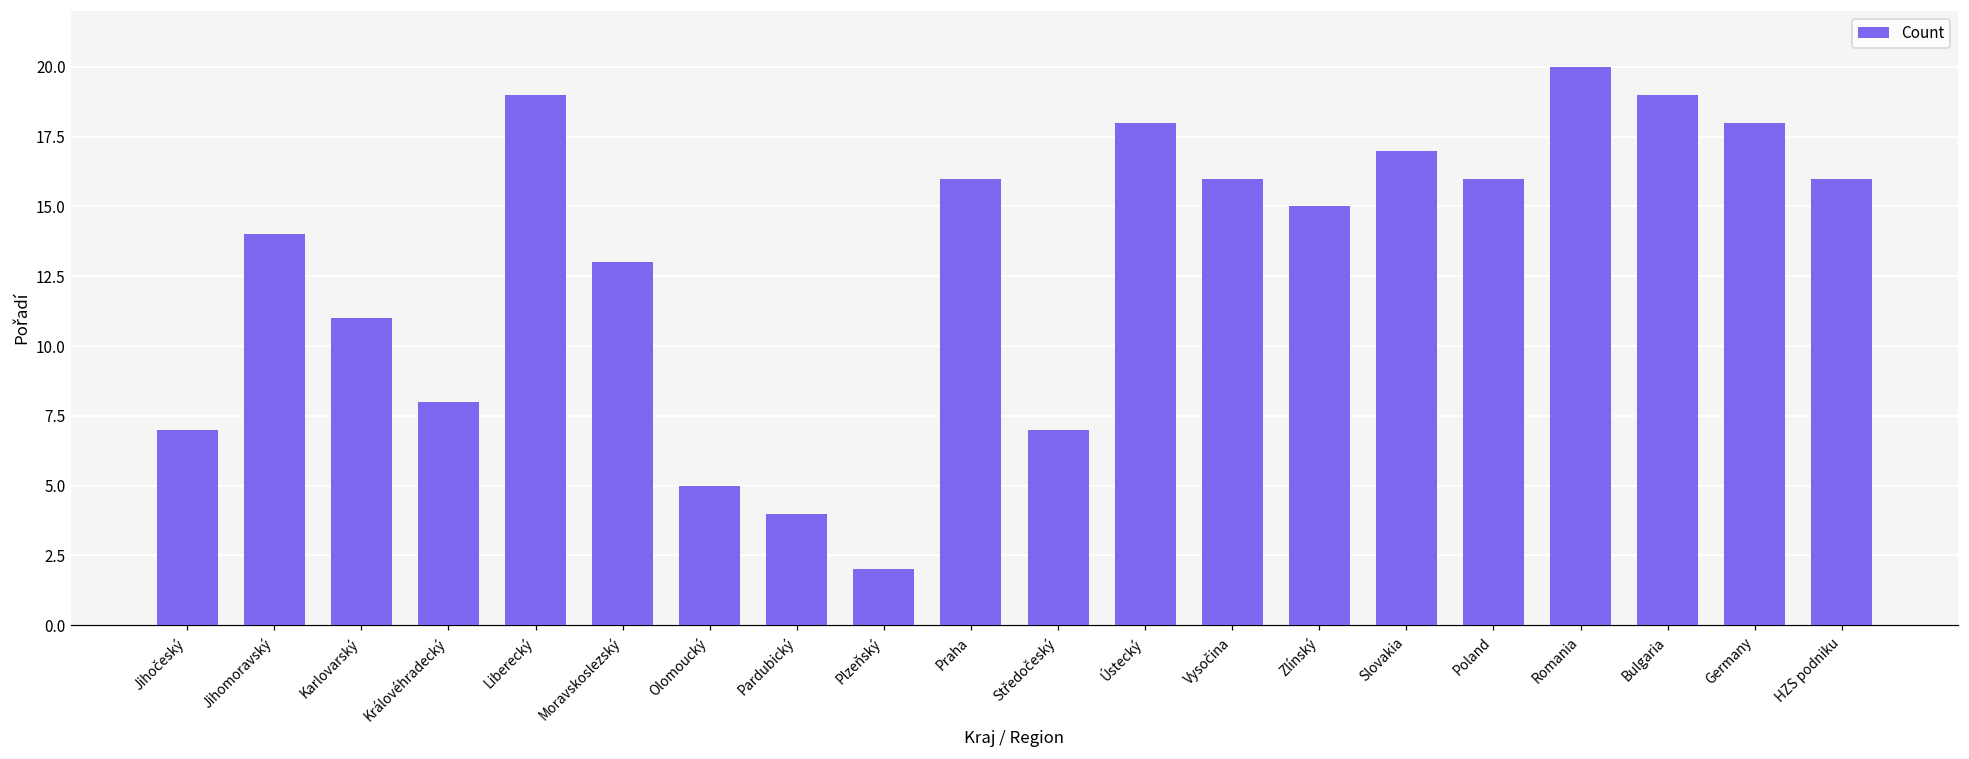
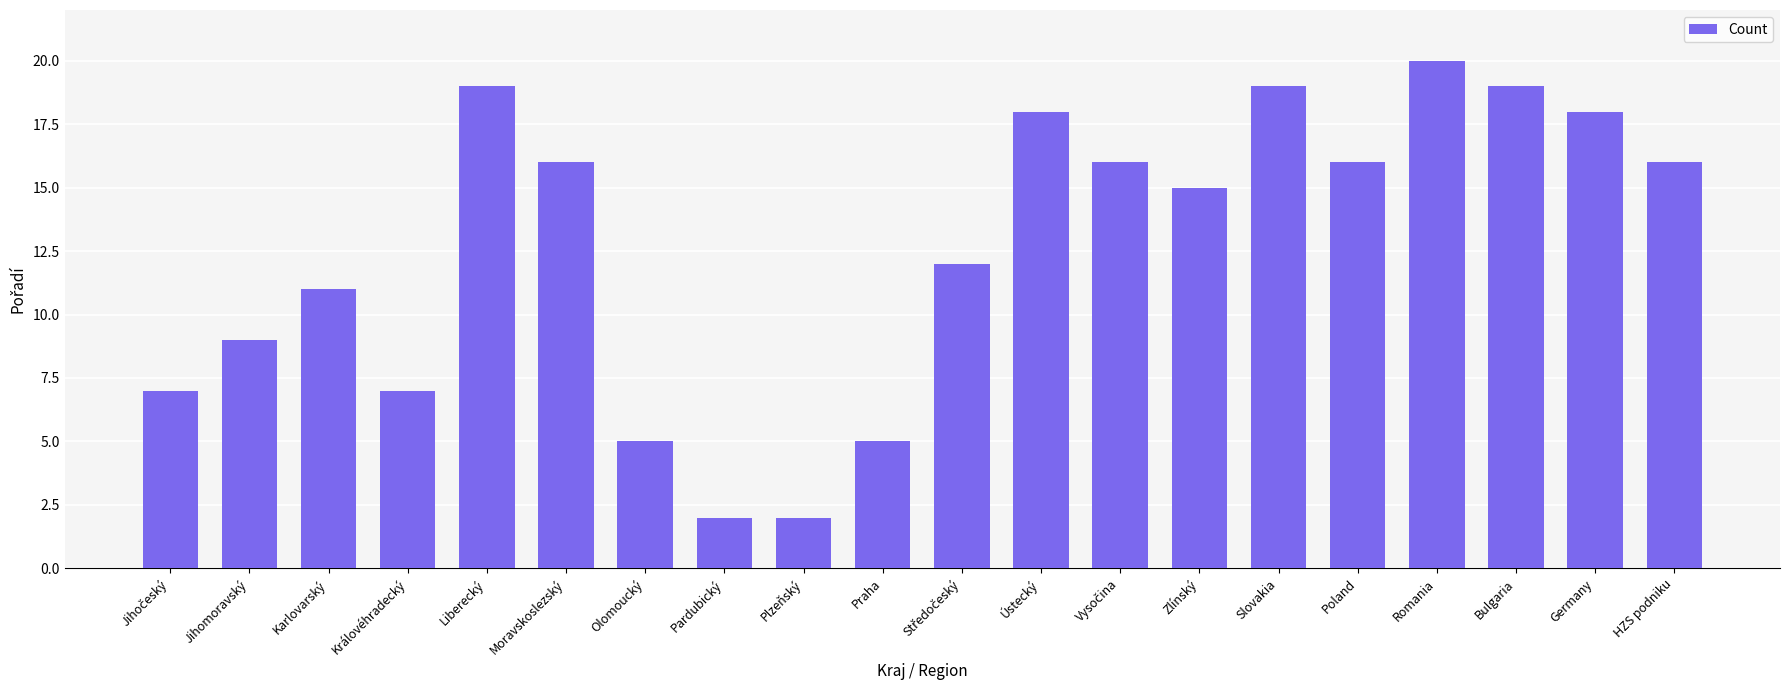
Jihomoravský: 14 -> 9
Královéhradecký: 8 -> 7
Moravskoslezský: 13 -> 16
Pardubický: 4 -> 2
Praha: 16 -> 5
Středočeský: 7 -> 12
Slovakia: 17 -> 19
